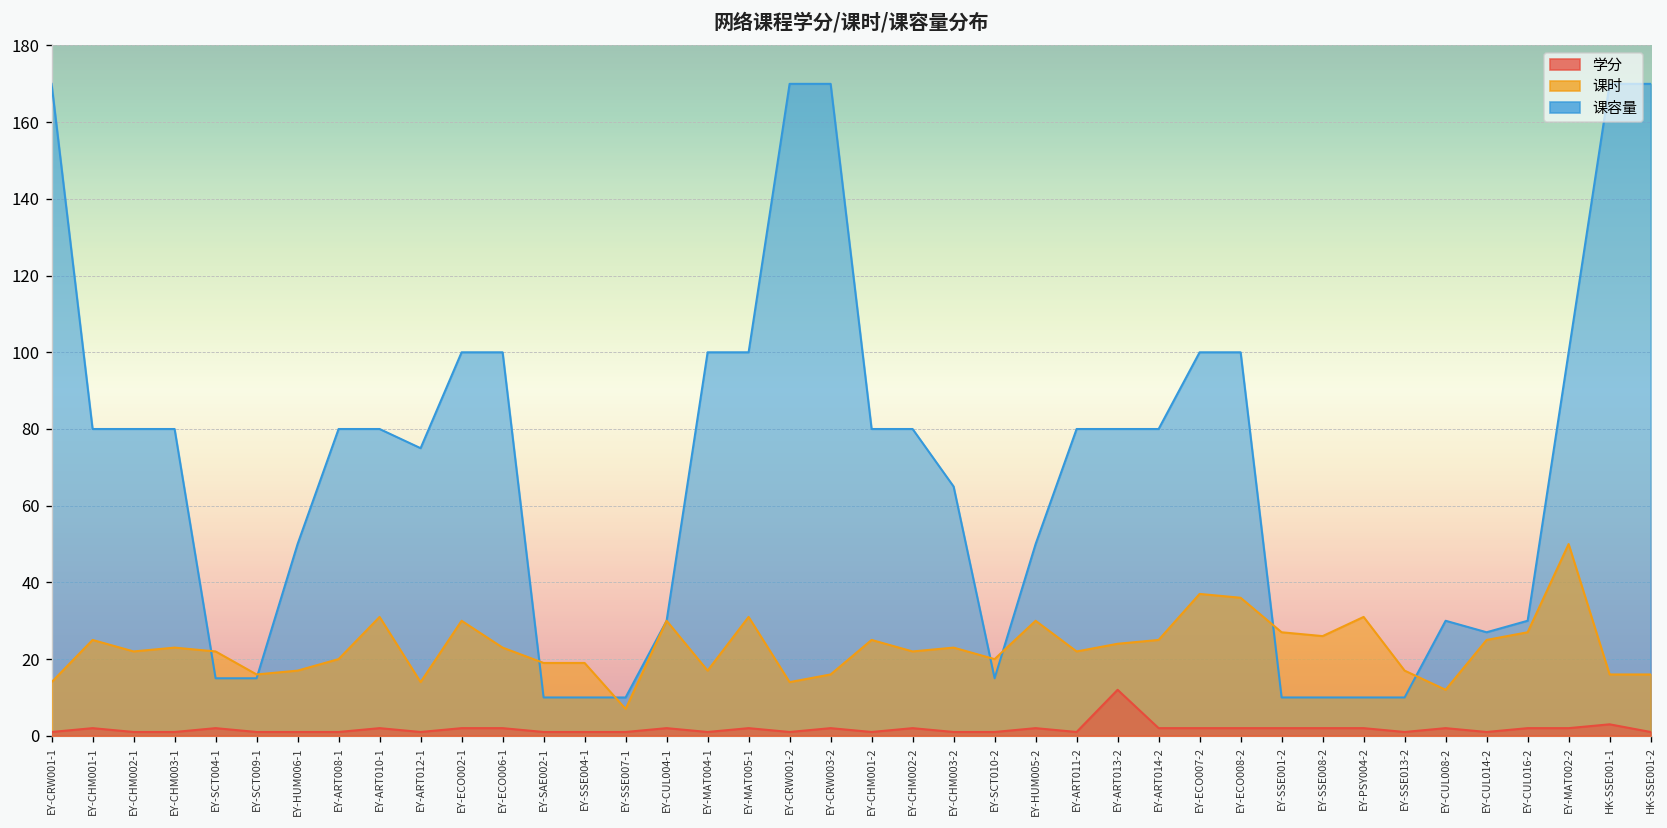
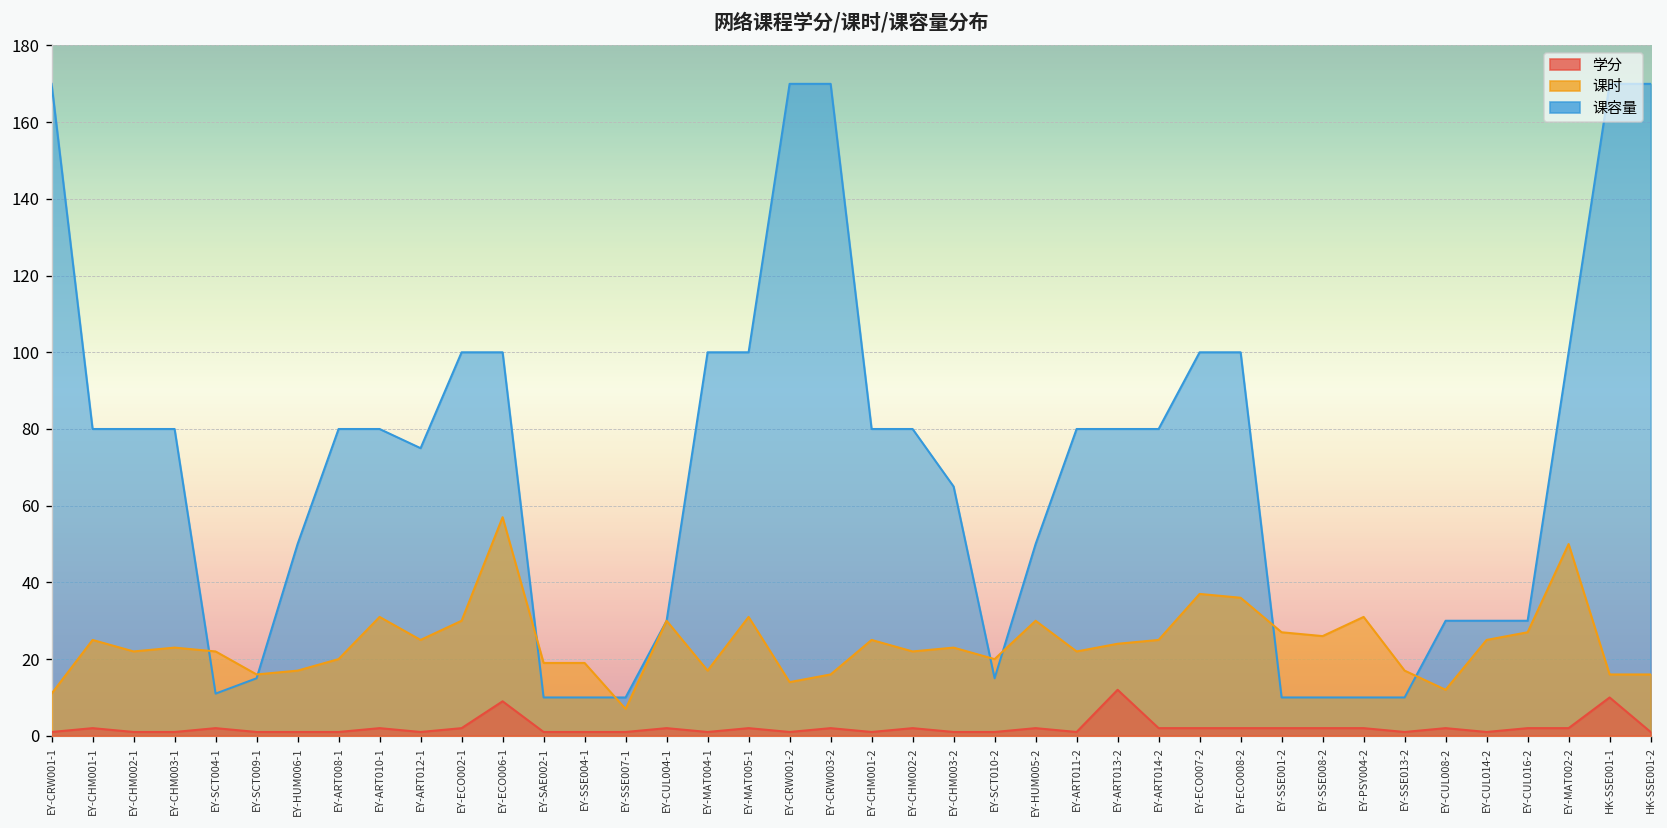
课时, EY-CRW001-1: 14 -> 11
课容量, EY-SCT004-1: 15 -> 11
课时, EY-ART012-1: 14 -> 25
课时, EY-ECO006-1: 23 -> 57
学分, EY-ECO006-1: 2 -> 9
课容量, EY-CUL014-2: 27 -> 30
学分, HK-SSE001-1: 3 -> 10
